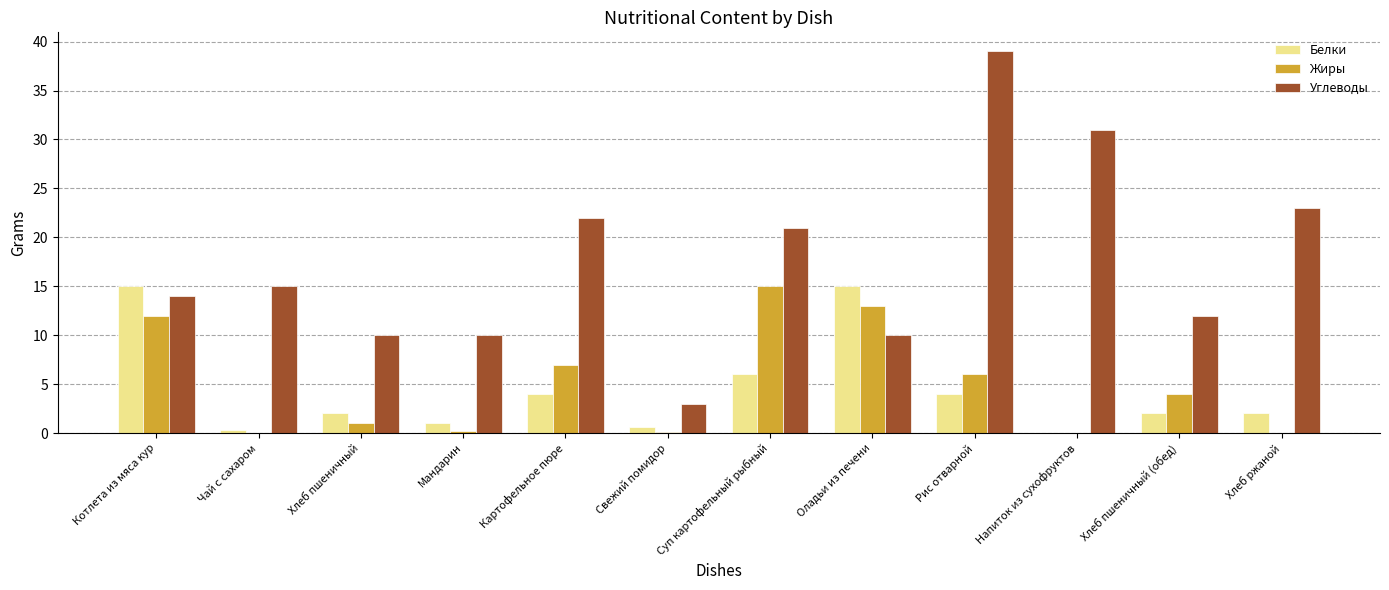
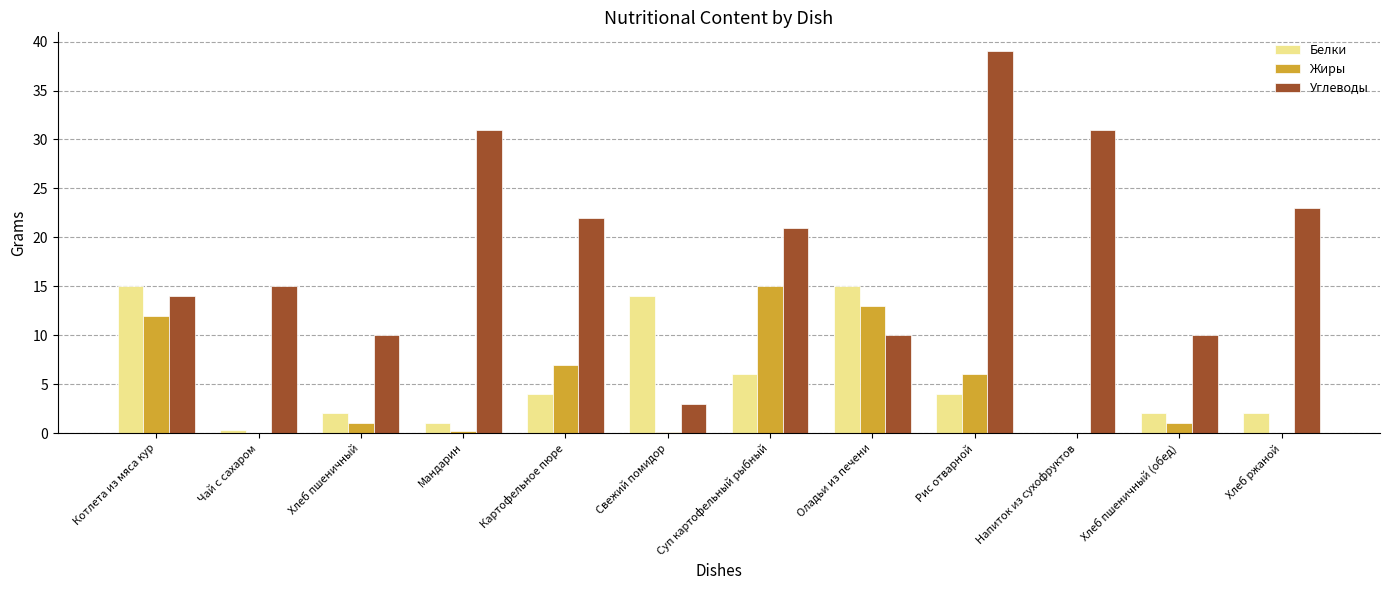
Углеводы, Мандарин: 10 -> 31
Белки, Свежий помидор: 1 -> 14
Жиры, Хлеб пшеничный (обед): 4 -> 1
Углеводы, Хлеб пшеничный (обед): 12 -> 10
